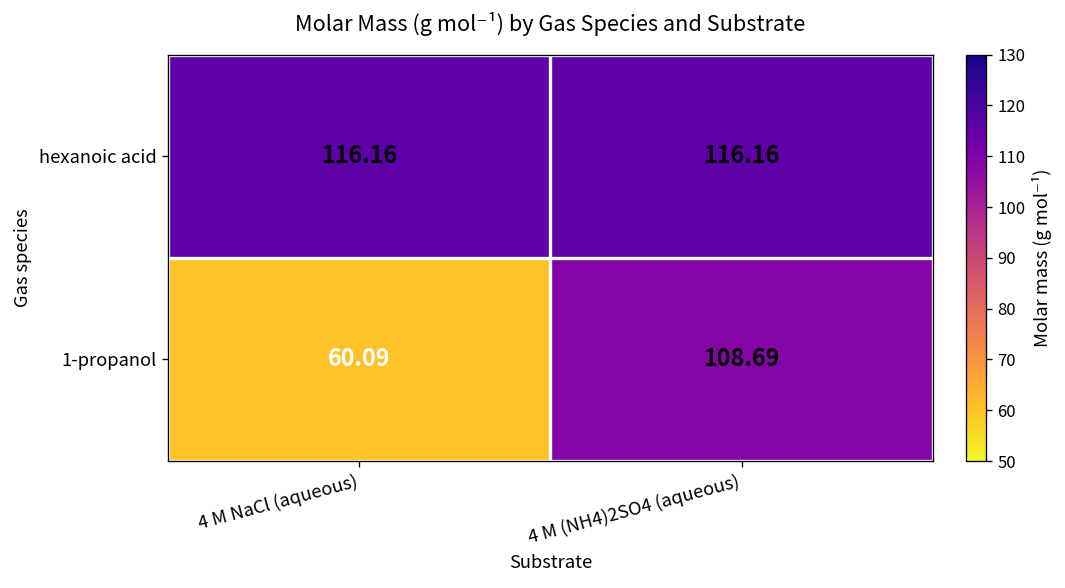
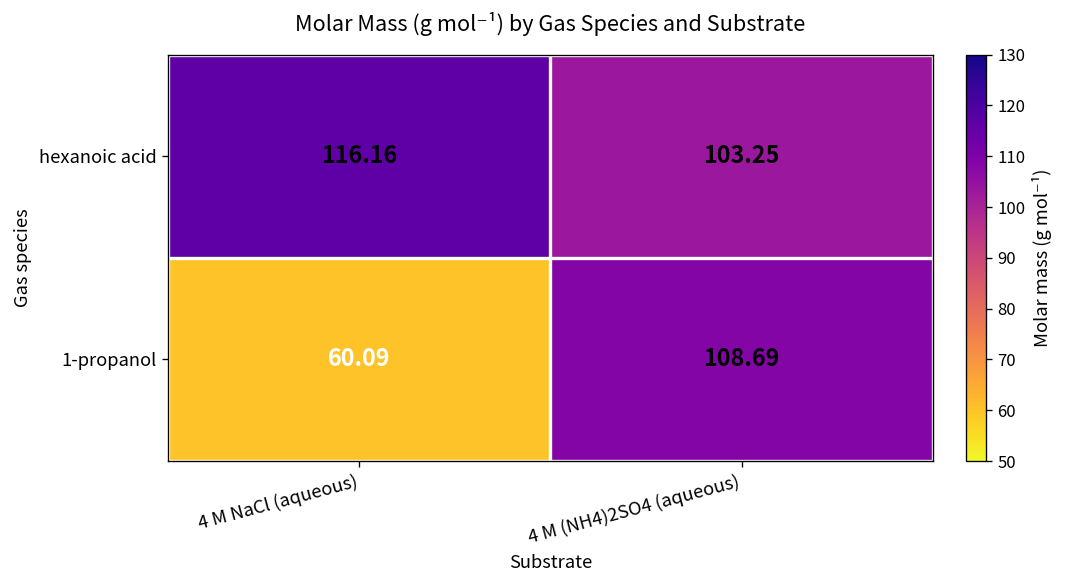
hexanoic acid, 4 M (NH4)2SO4 (aqueous): 116.16 -> 103.25
